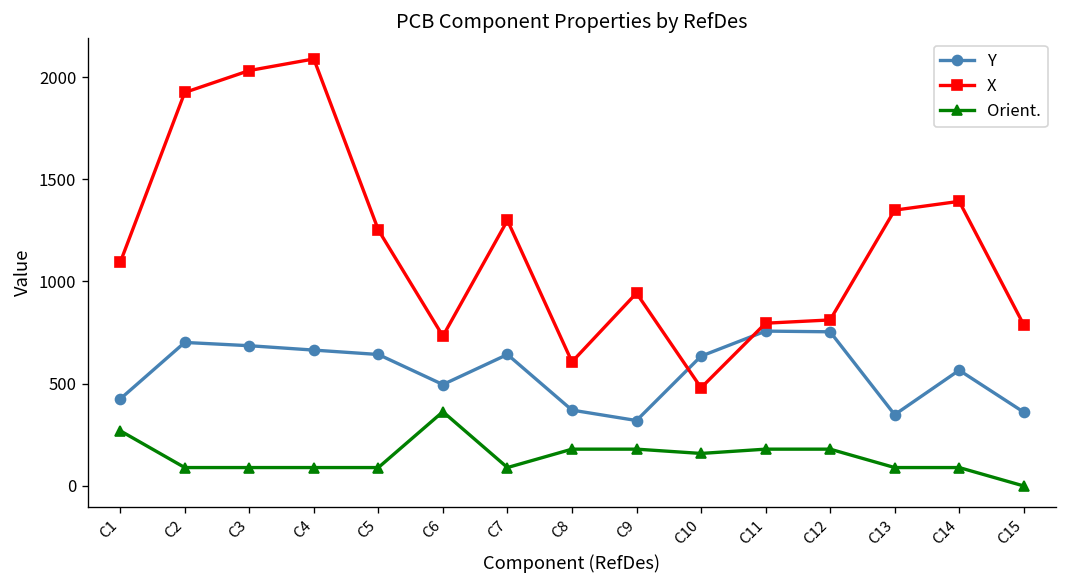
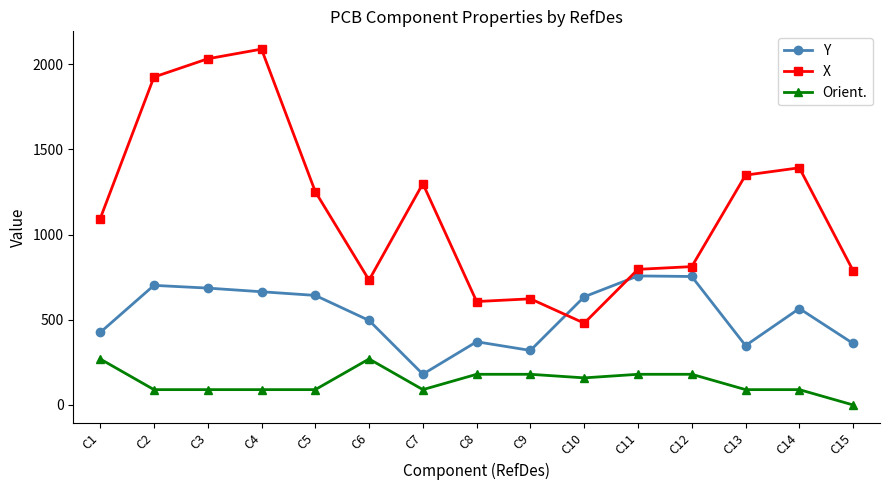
Orient., C6: 360 -> 270
Y, C7: 640 -> 180
X, C9: 940 -> 620
